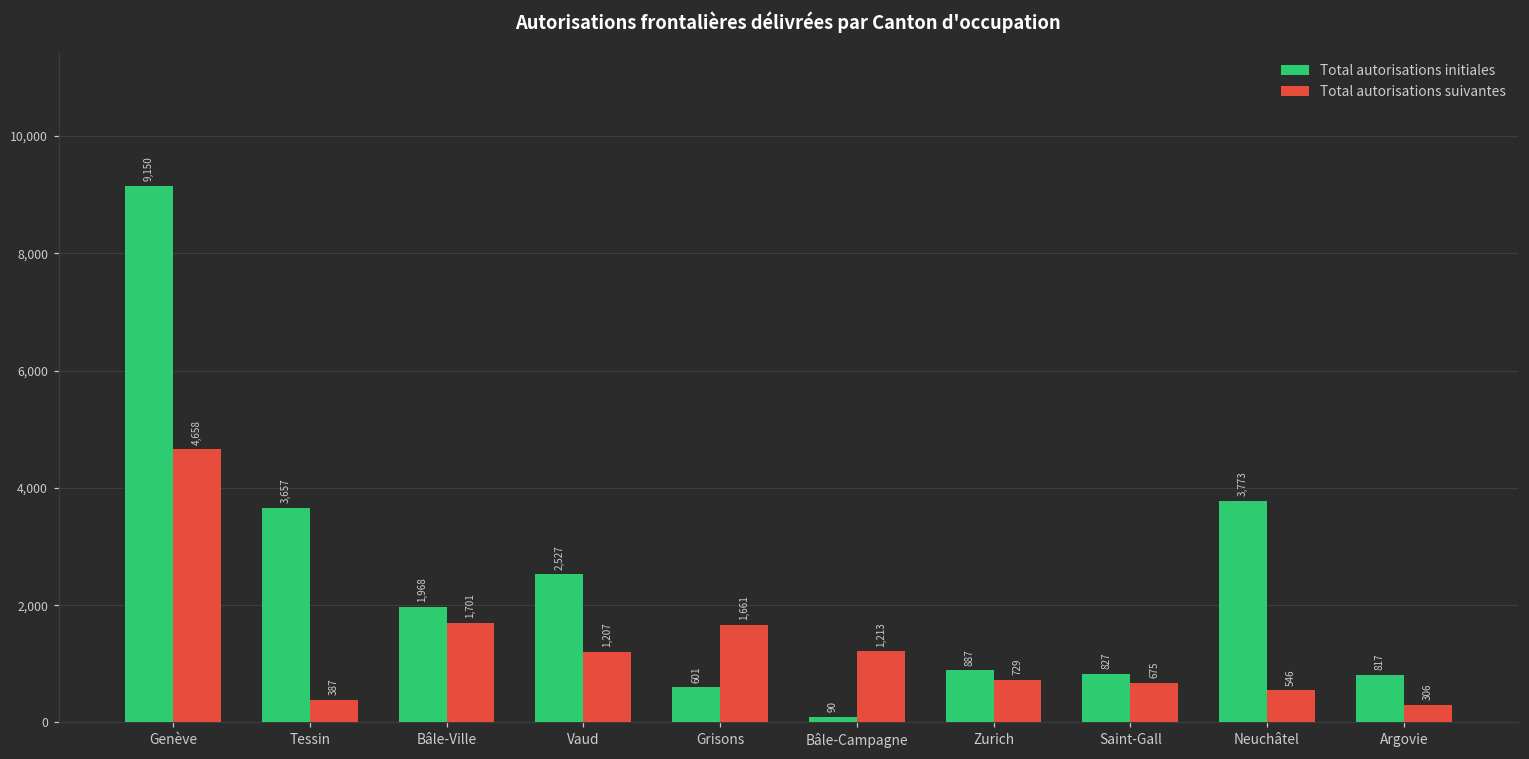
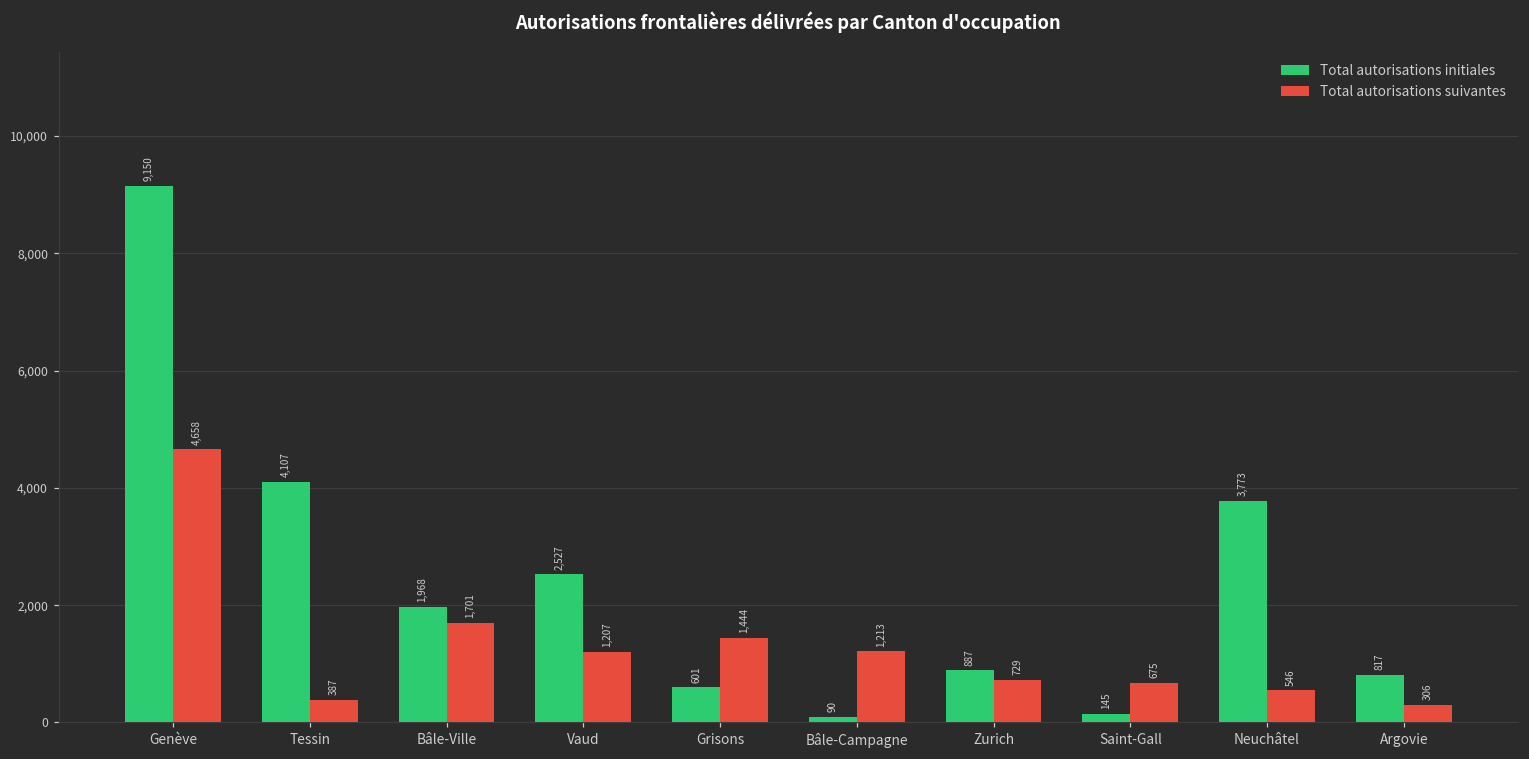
Total autorisations initiales, Tessin: 3,657 -> 4,107
Total autorisations suivantes, Grisons: 1,661 -> 1,444
Total autorisations initiales, Saint-Gall: 827 -> 145
